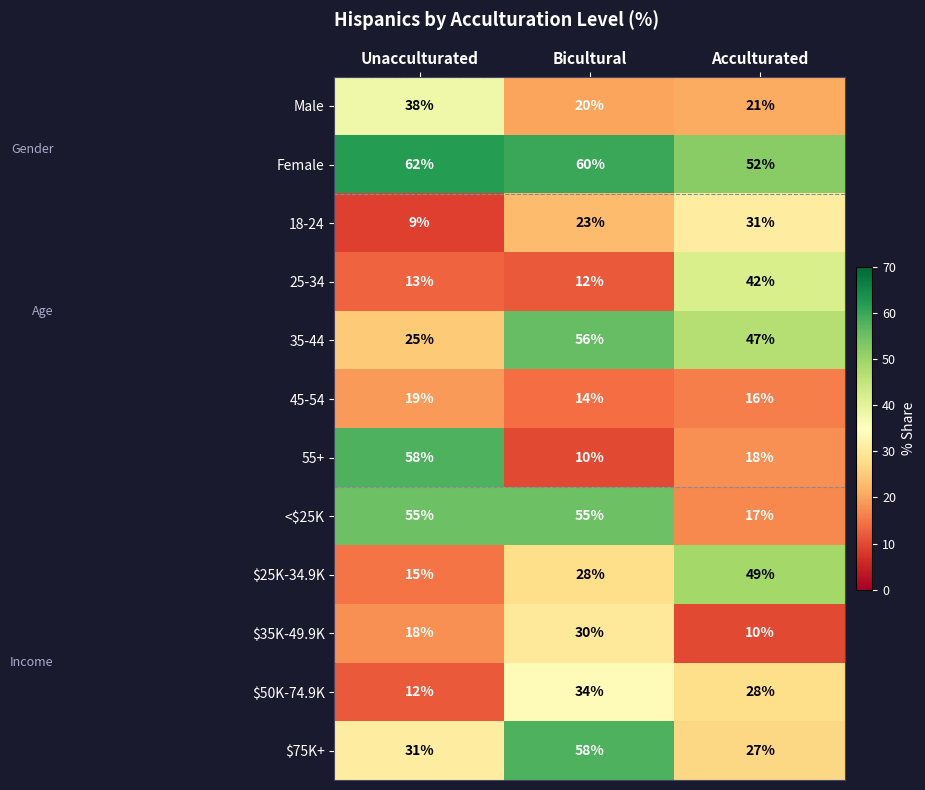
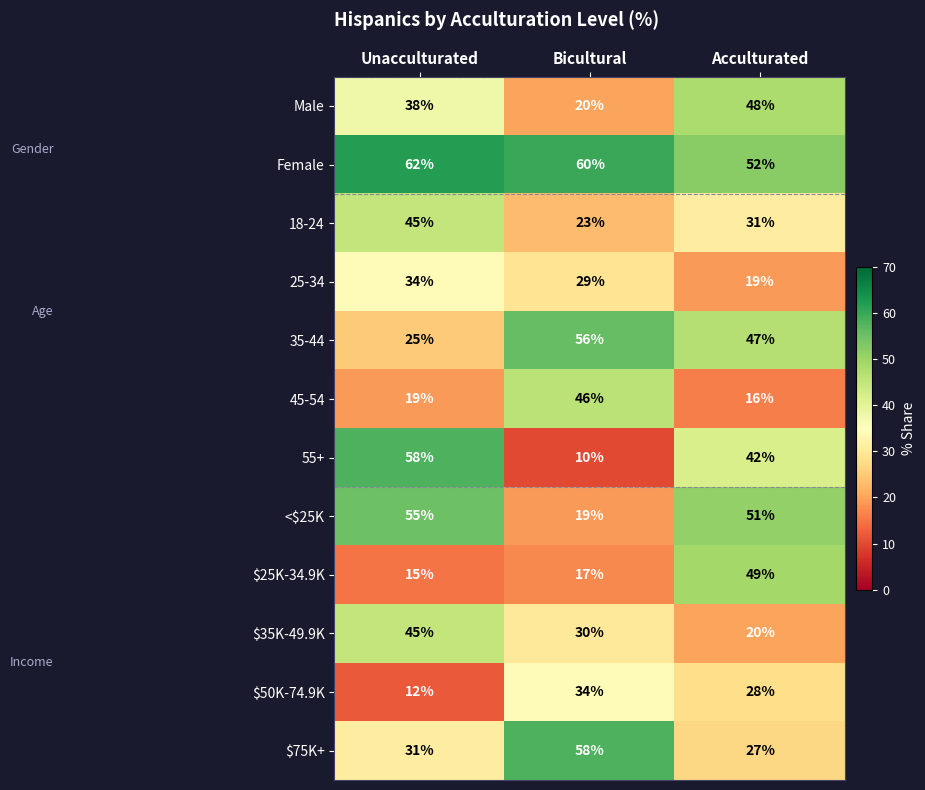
Male, Acculturated: 21% -> 48%
18-24, Unacculturated: 9% -> 45%
25-34, Unacculturated: 13% -> 34%
25-34, Bicultural: 12% -> 29%
25-34, Acculturated: 42% -> 19%
45-54, Bicultural: 14% -> 46%
55+, Acculturated: 18% -> 42%
<$25K, Bicultural: 55% -> 19%
<$25K, Acculturated: 17% -> 51%
$25K-34.9K, Bicultural: 28% -> 17%
$35K-49.9K, Unacculturated: 18% -> 45%
$35K-49.9K, Acculturated: 10% -> 20%
